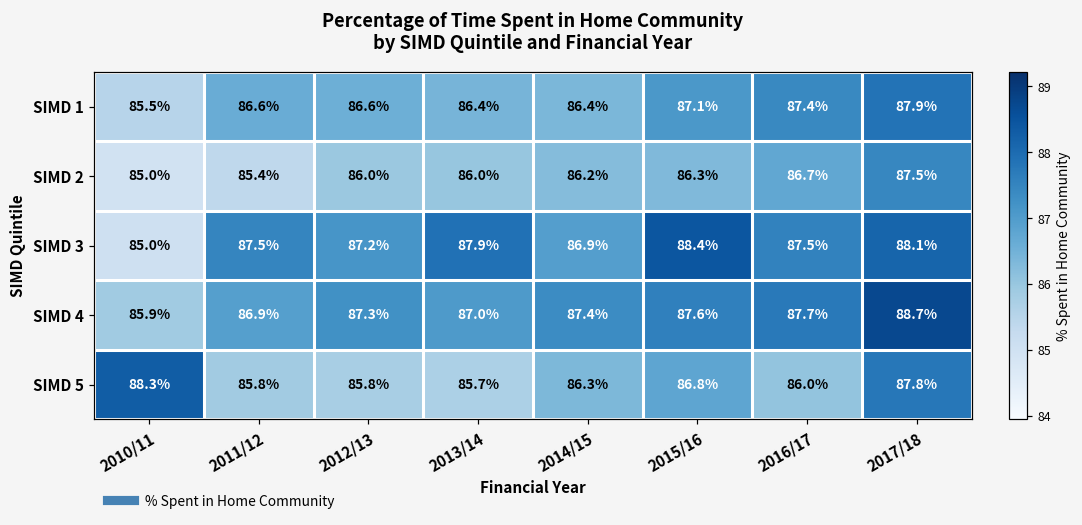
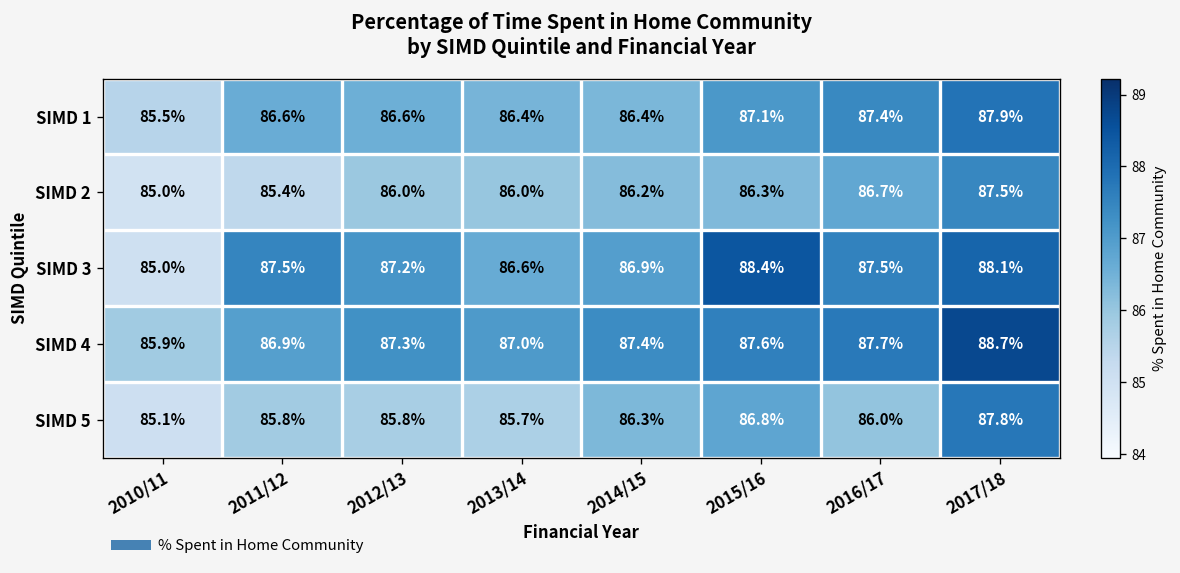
SIMD 3, 2013/14: 87.9% -> 86.6%
SIMD 5, 2010/11: 88.3% -> 85.1%
